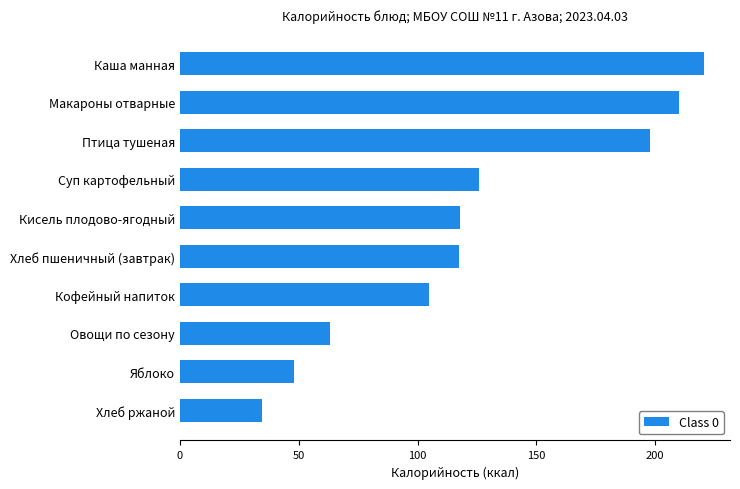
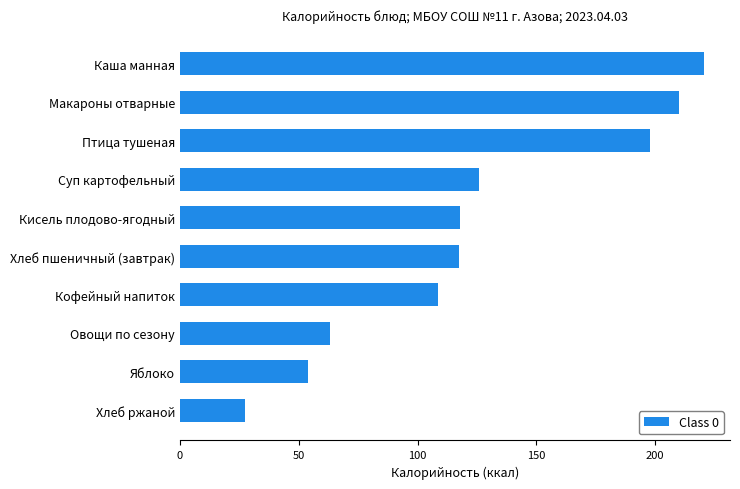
Кофейный напиток: 105 -> 109
Яблоко: 48 -> 54
Хлеб ржаной: 35 -> 27
